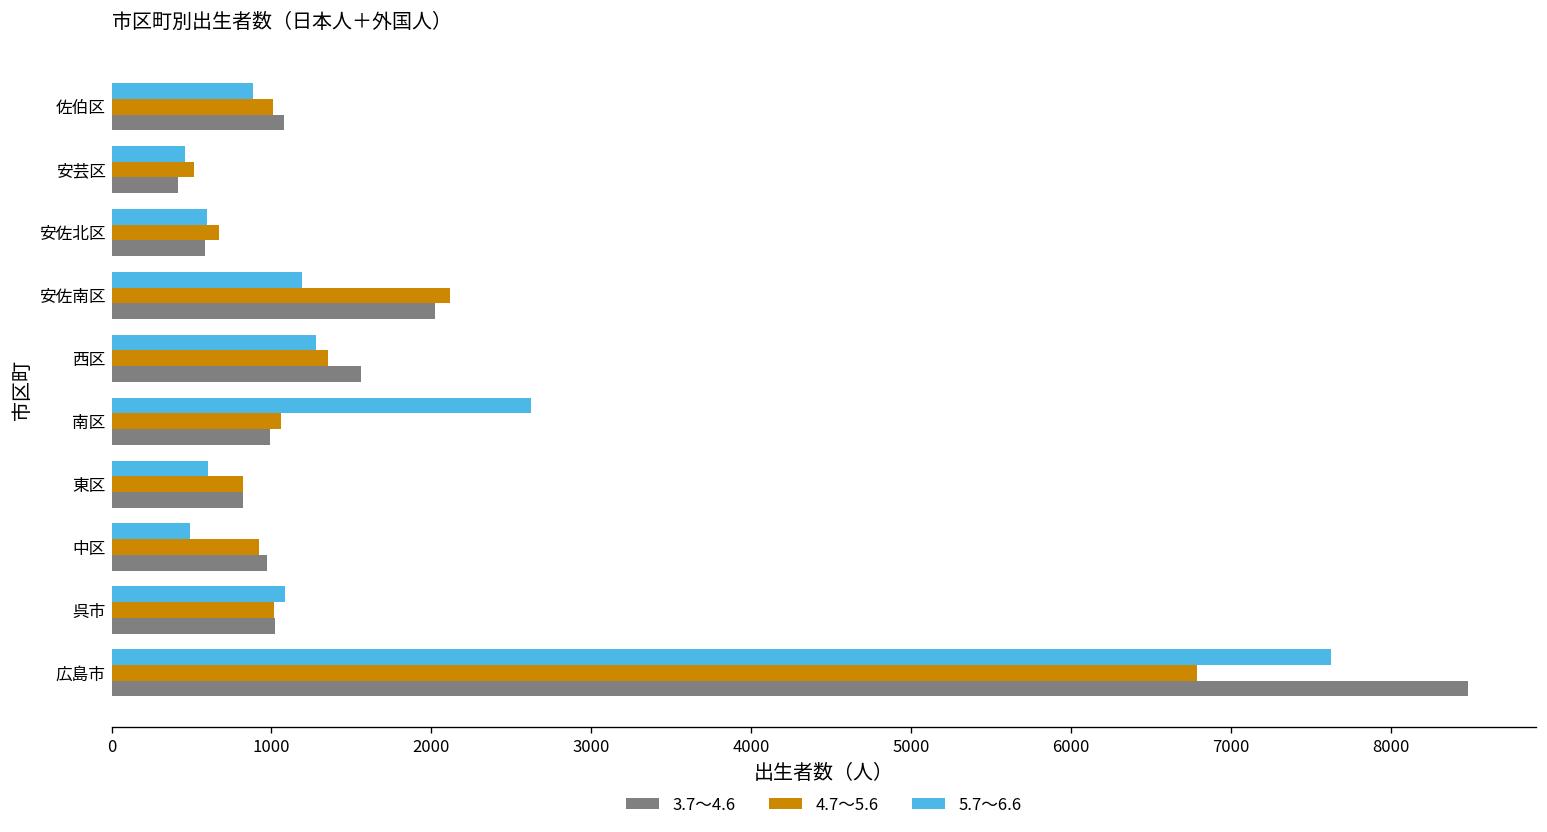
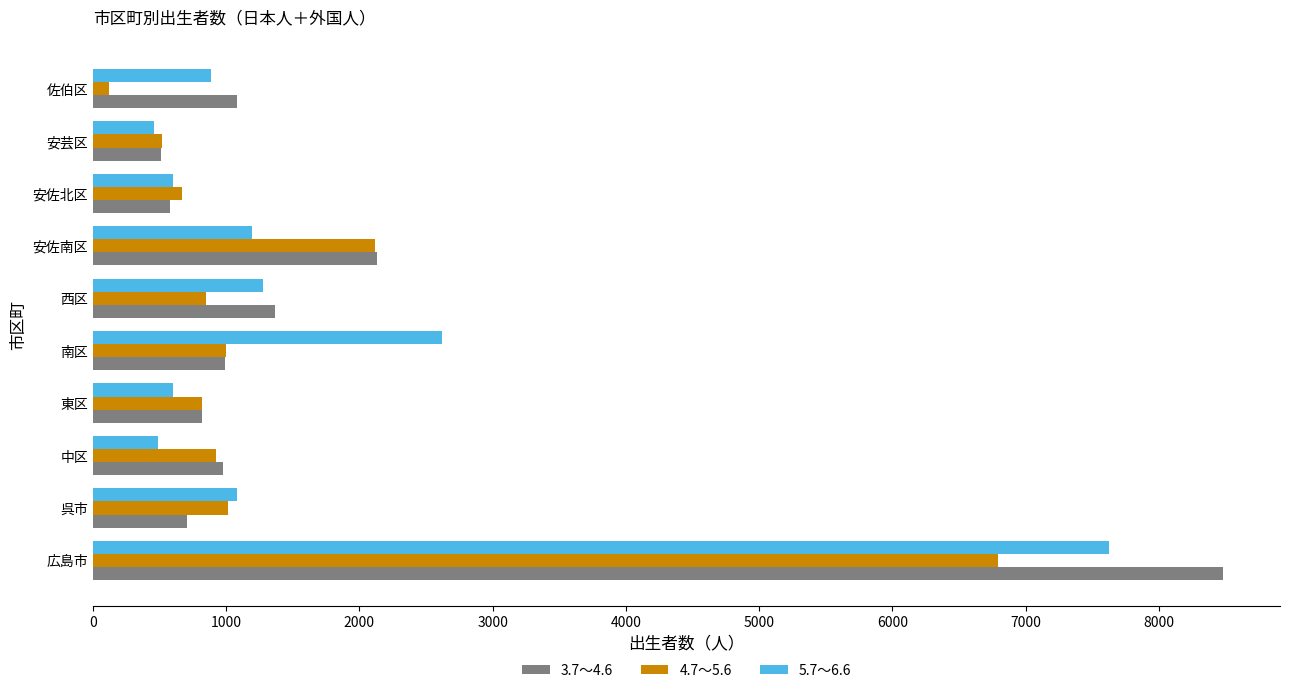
4.7～5.6, 佐伯区: 1010 -> 120
3.7～4.6, 安芸区: 420 -> 510
3.7～4.6, 安佐南区: 2020 -> 2130
4.7～5.6, 西区: 1360 -> 850
3.7～4.6, 西区: 1560 -> 1370
4.7～5.6, 南区: 1060 -> 1000
3.7～4.6, 呉市: 1020 -> 710
